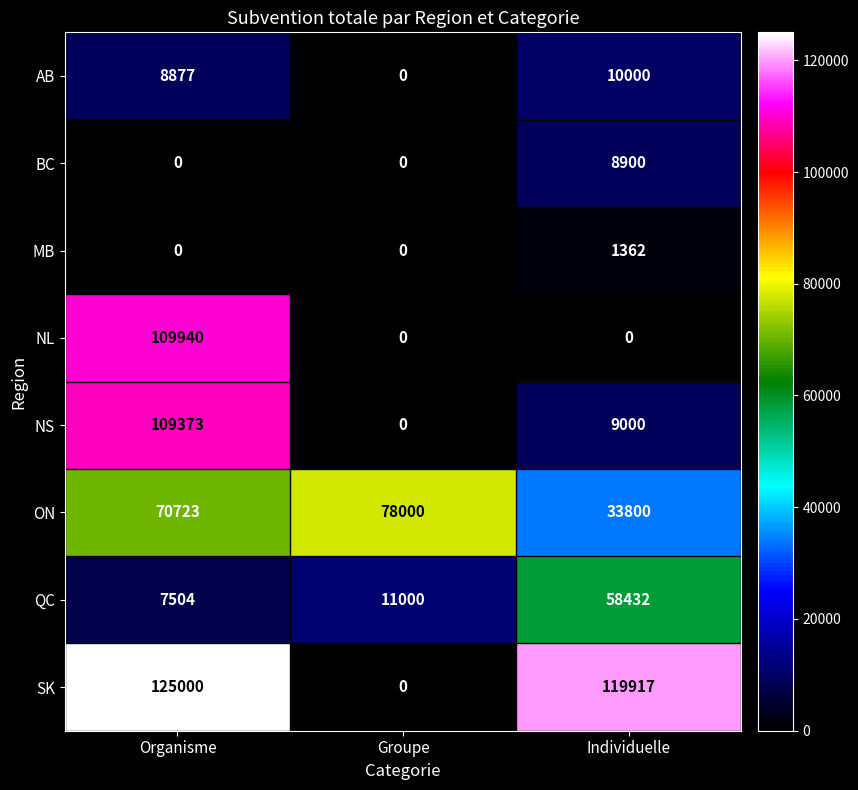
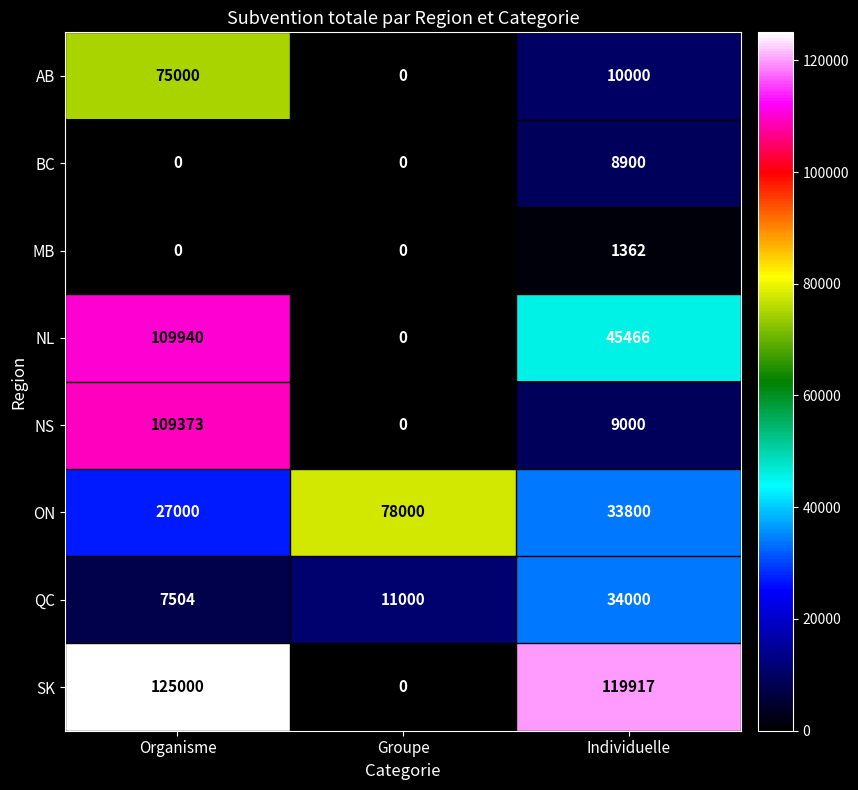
AB, Organisme: 8877 -> 75000
NL, Individuelle: 0 -> 45466
ON, Organisme: 70723 -> 27000
QC, Individuelle: 58432 -> 34000
